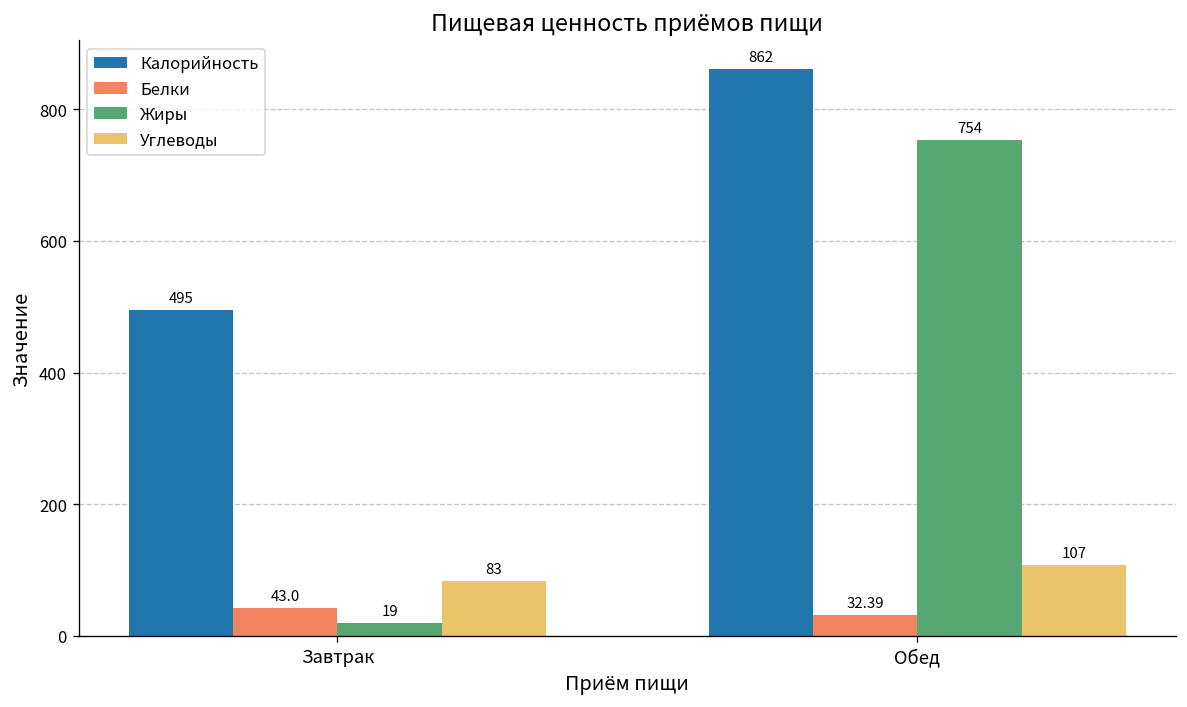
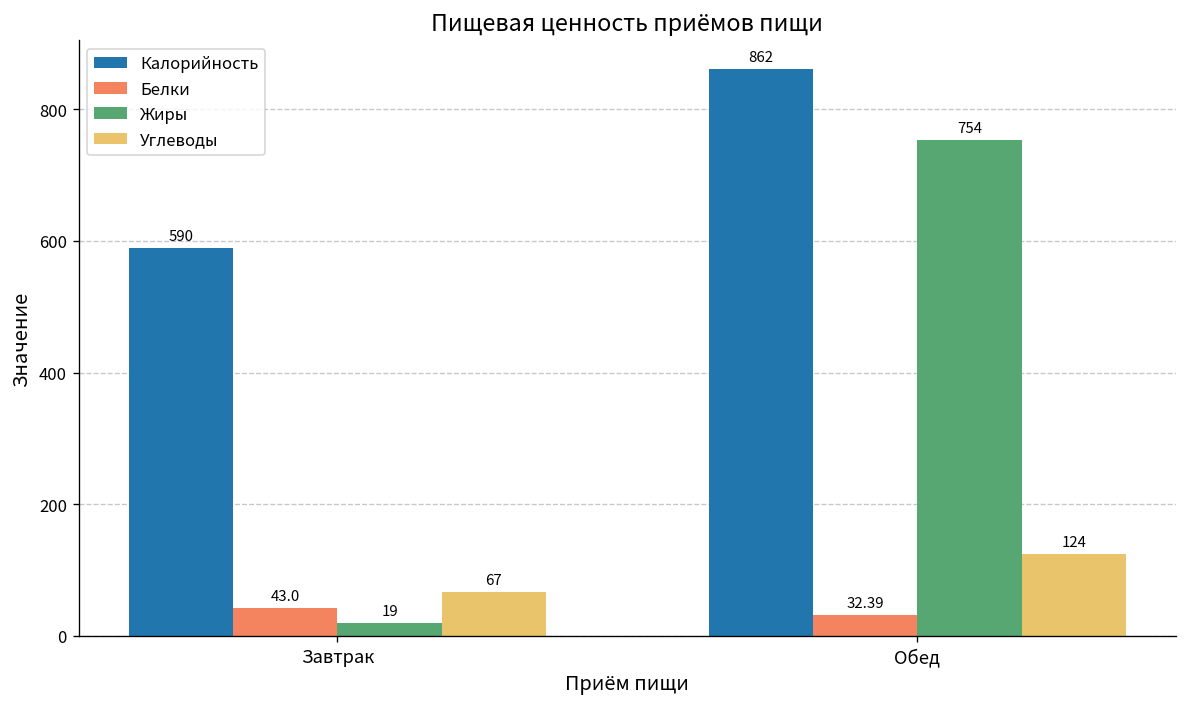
Калорийность, Завтрак: 495 -> 590
Углеводы, Завтрак: 83 -> 67
Углеводы, Обед: 107 -> 124
